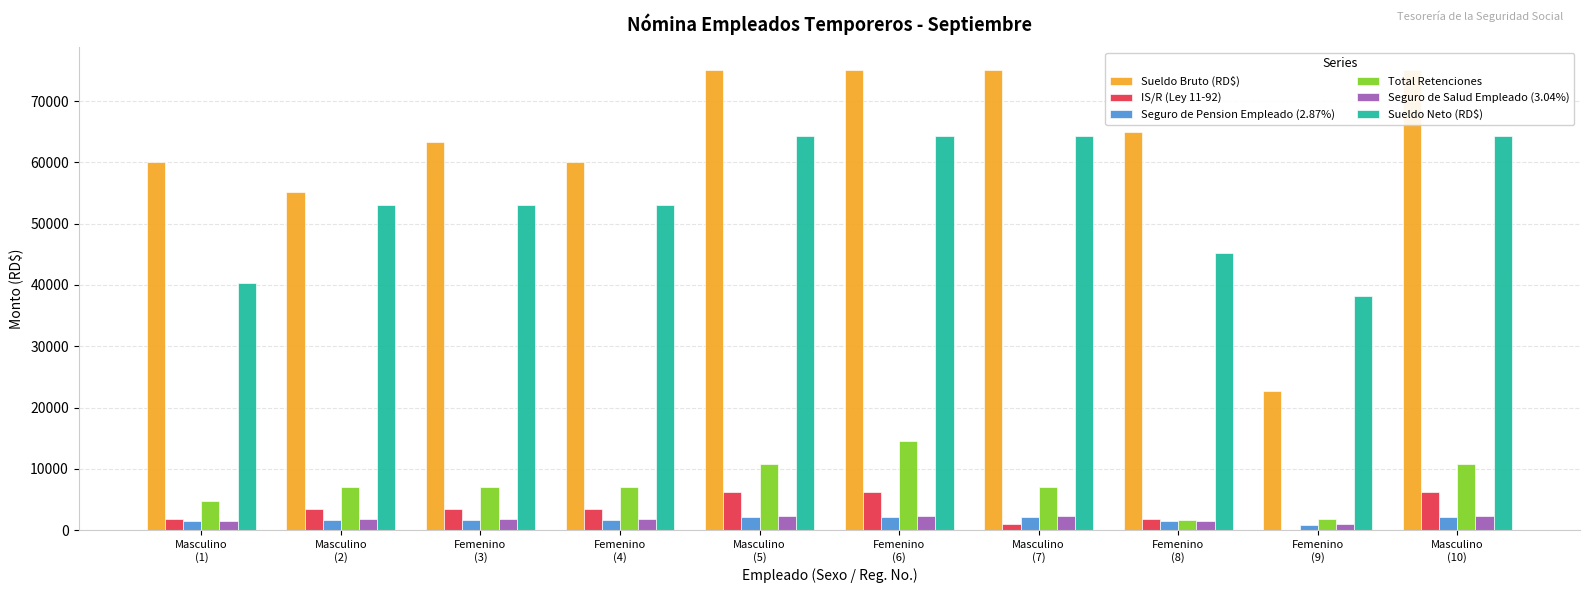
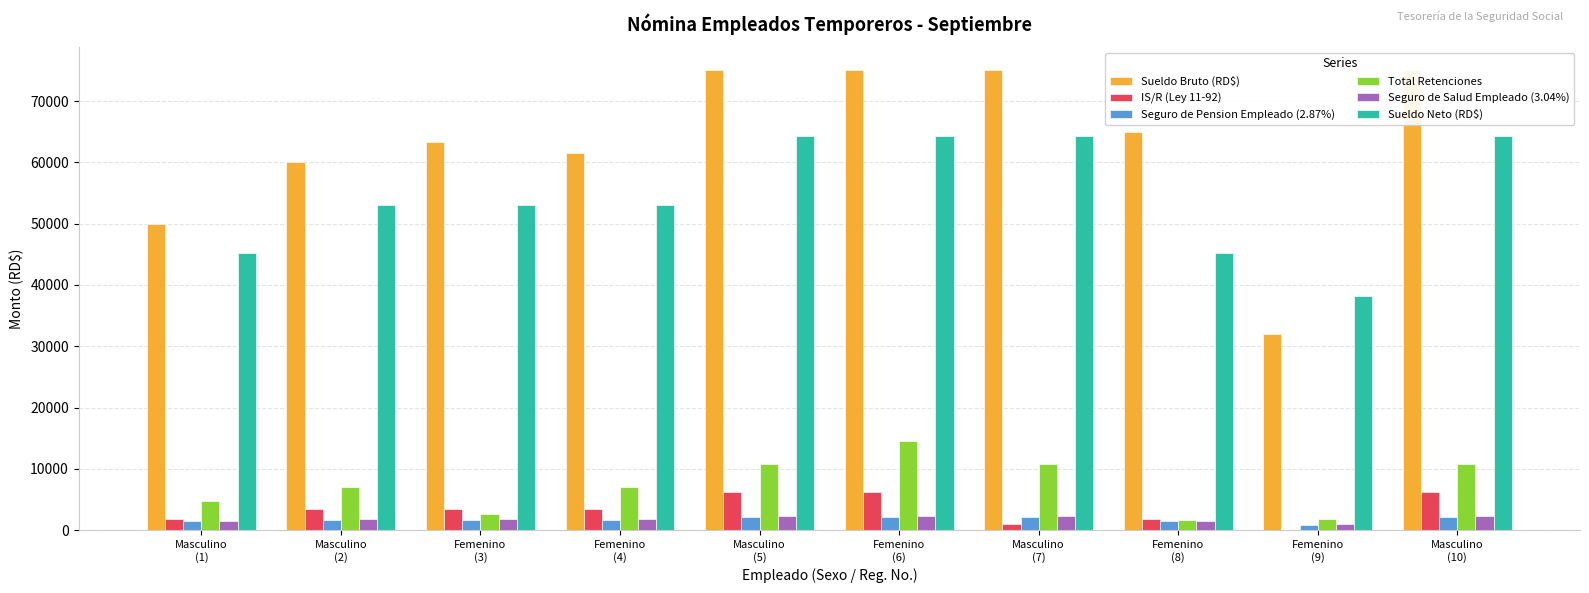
Sueldo Bruto (RD$), Masculino (1): 60000 -> 50000
Sueldo Neto (RD$), Masculino (1): 40000 -> 45000
Sueldo Bruto (RD$), Masculino (2): 55000 -> 60000
Total Retenciones, Femenino (3): 7000 -> 3000
Sueldo Bruto (RD$), Femenino (4): 60000 -> 62000
Total Retenciones, Masculino (7): 7000 -> 11000
Sueldo Bruto (RD$), Femenino (9): 23000 -> 32000
